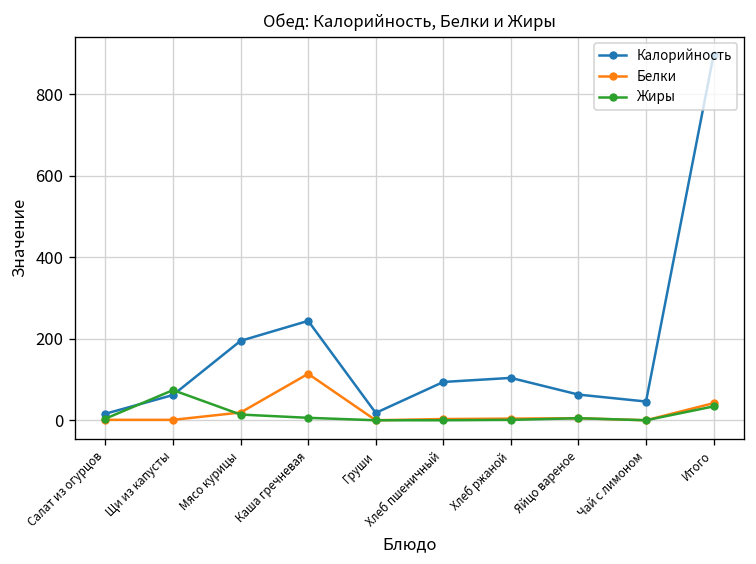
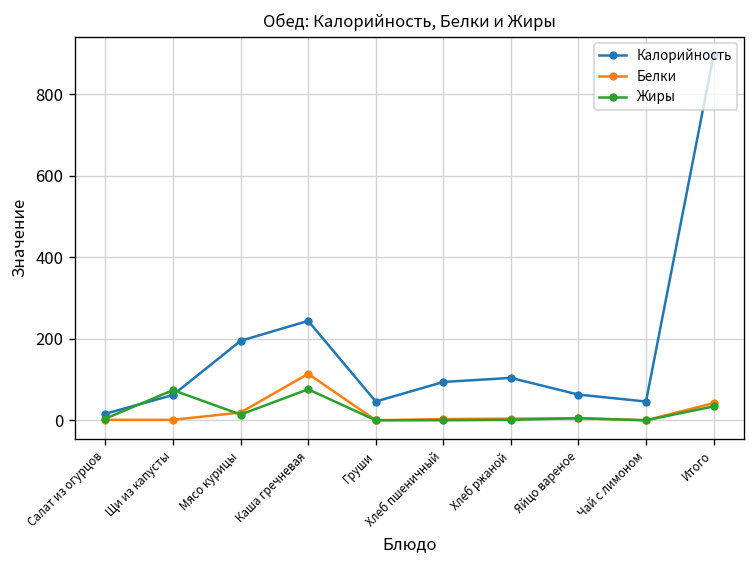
Жиры, Каша гречневая: 10 -> 80
Калорийность, Груши: 20 -> 50
